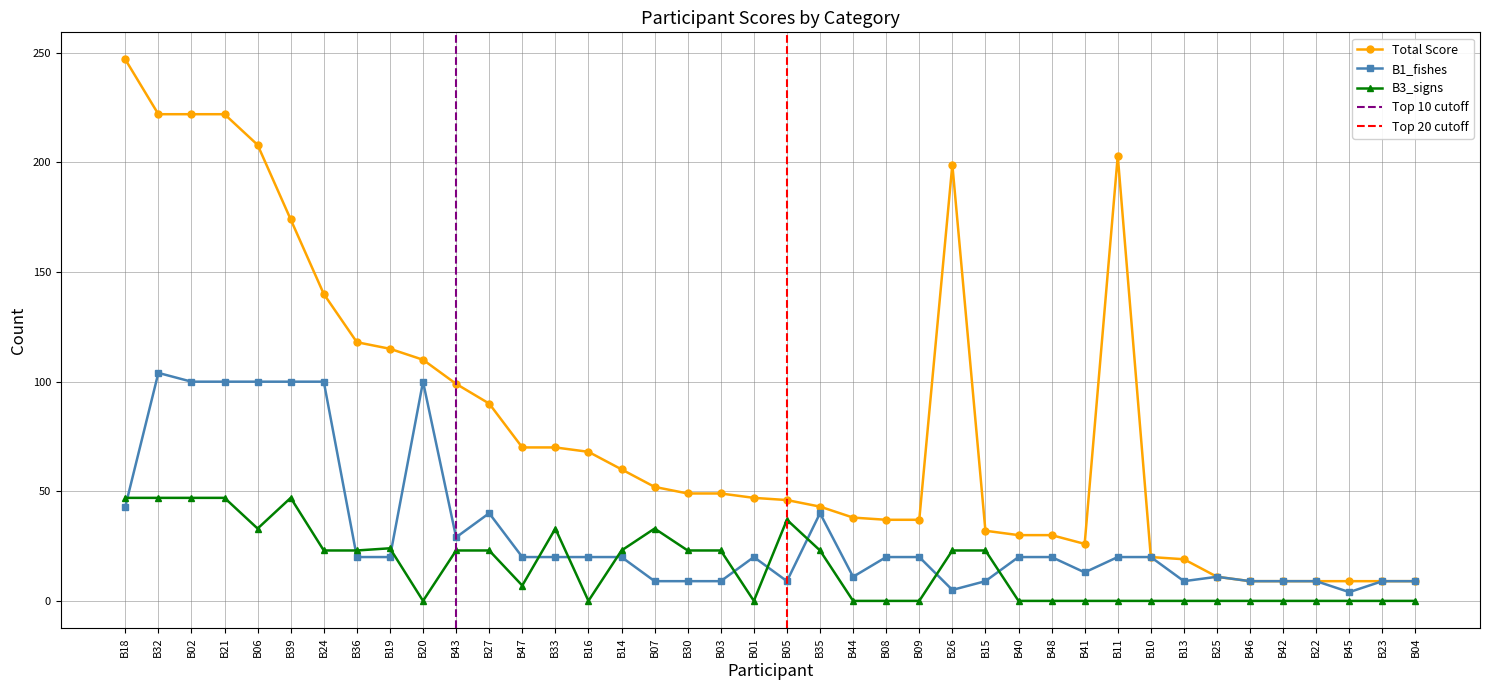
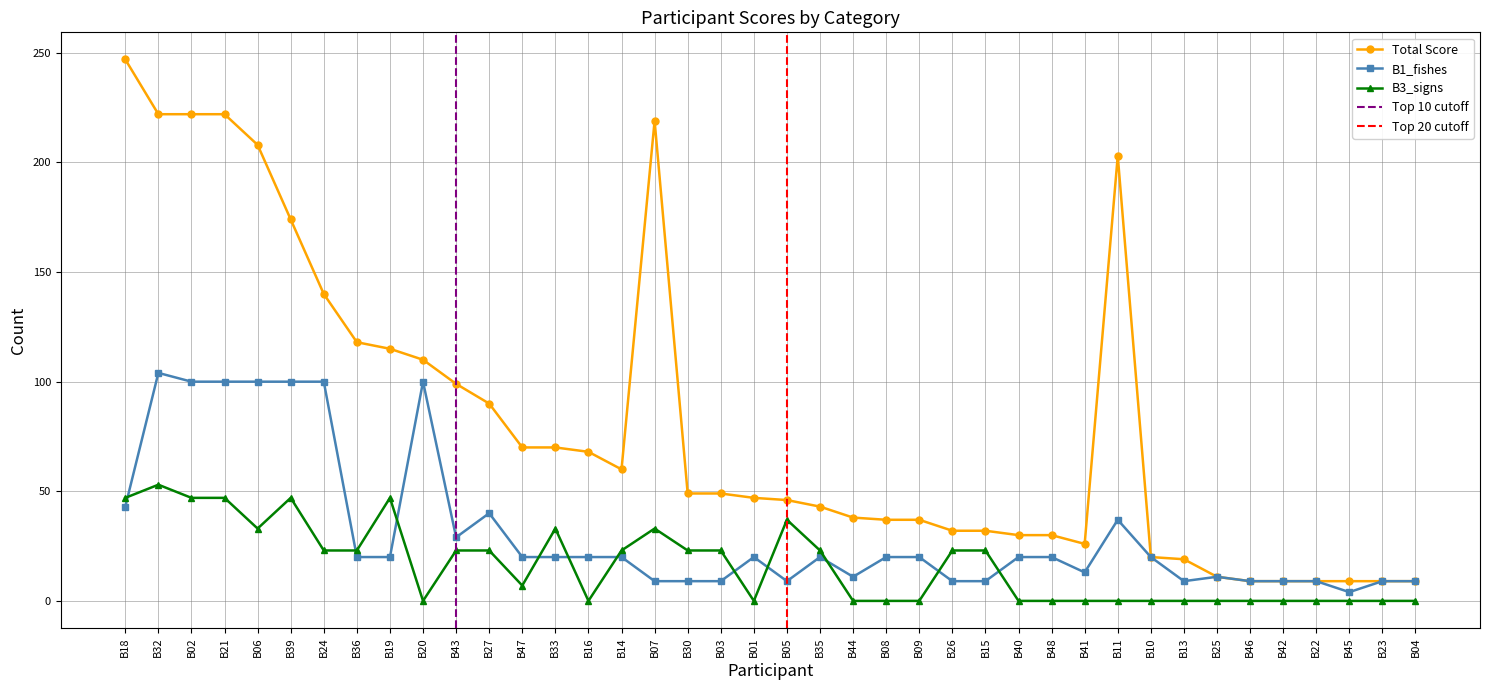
B3_signs, B32: 47 -> 53
B3_signs, B19: 24 -> 47
Total Score, B07: 52 -> 219
B1_fishes, B35: 40 -> 20
Total Score, B26: 199 -> 32
B1_fishes, B26: 5 -> 9
B1_fishes, B11: 20 -> 37
